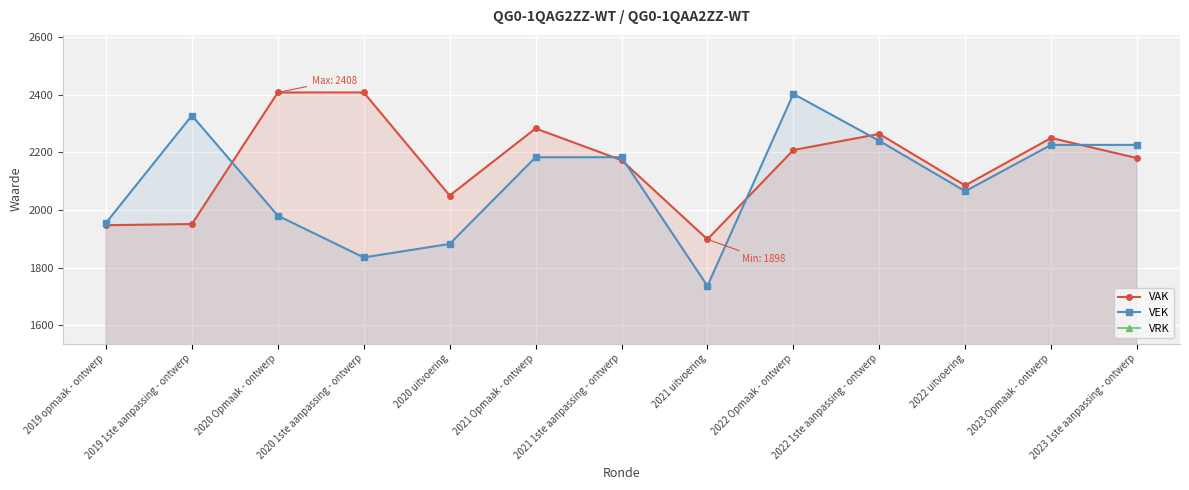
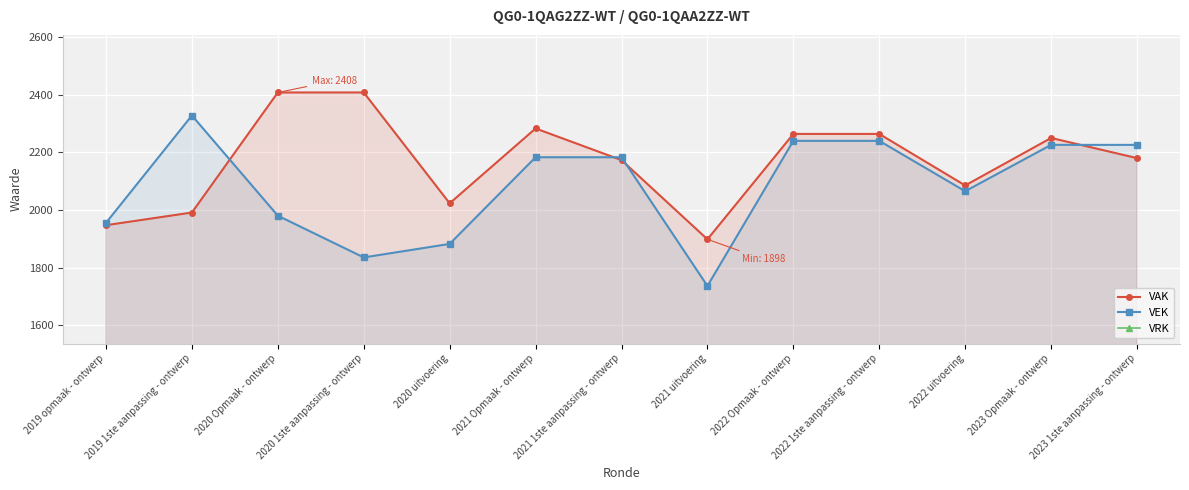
VAK, 2019 1ste aanpassing - ontwerp: 1950 -> 1990
VAK, 2020 uitvoering: 2050 -> 2020
VAK, 2022 Opmaak - ontwerp: 2210 -> 2260
VEK, 2022 Opmaak - ontwerp: 2400 -> 2240
